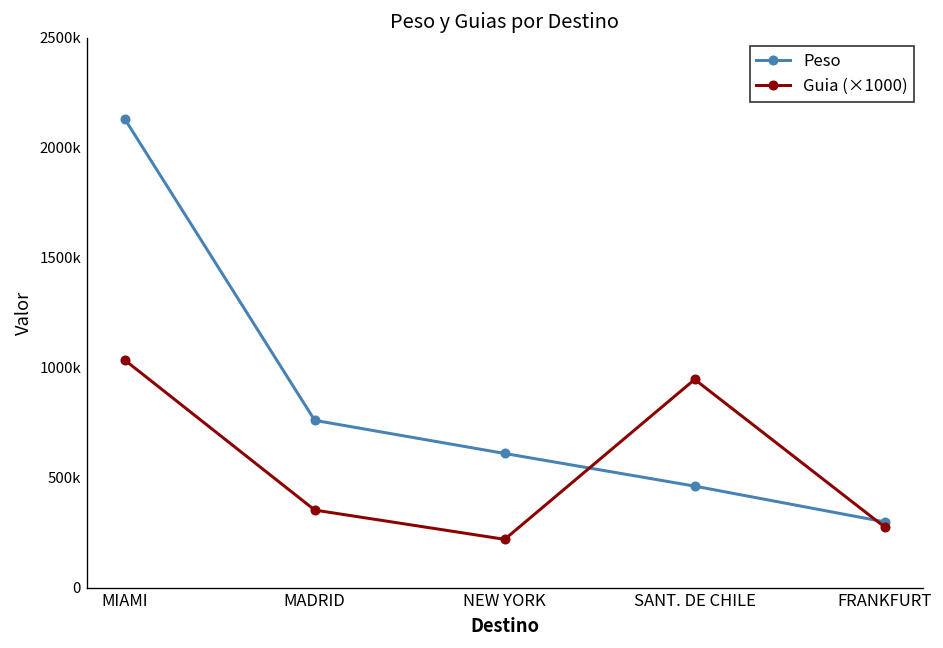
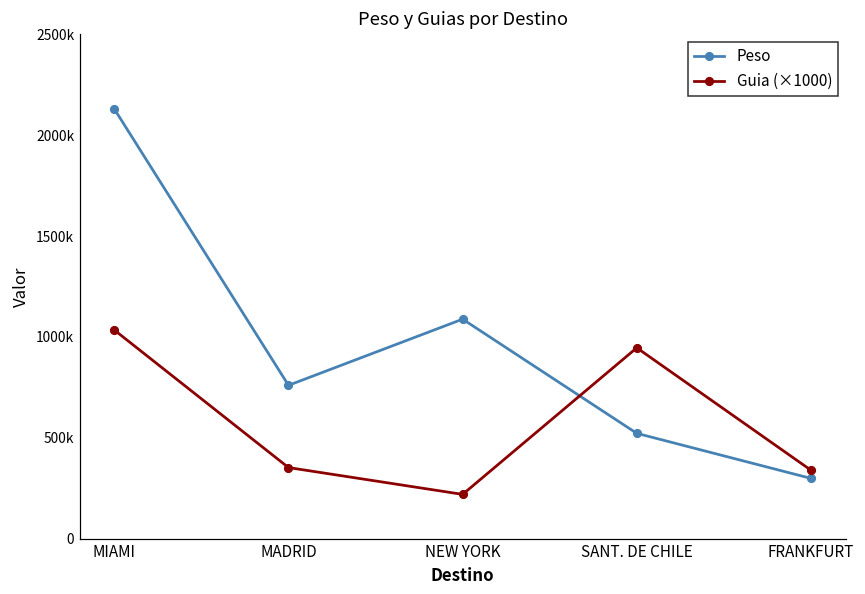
Peso, NEW YORK: 610000 -> 1090000
Peso, SANT. DE CHILE: 460000 -> 520000
Guia (×1000), FRANKFURT: 280000 -> 340000
